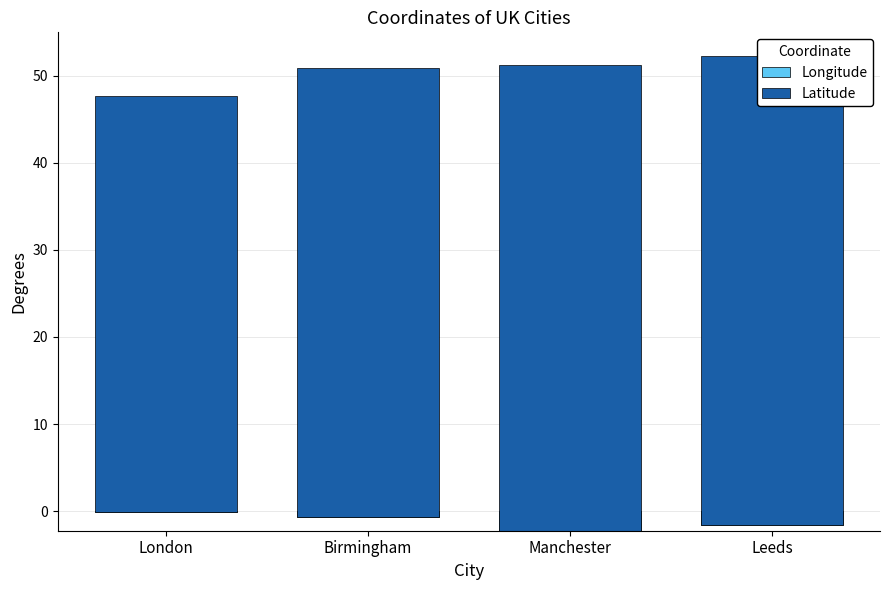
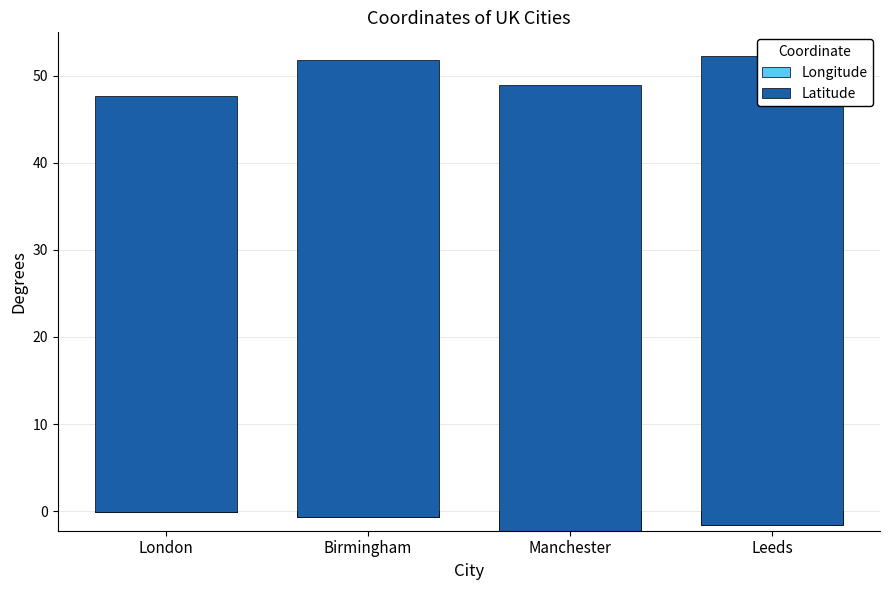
Latitude, Birmingham: 51.6 -> 52.5
Latitude, Manchester: 53 -> 51
